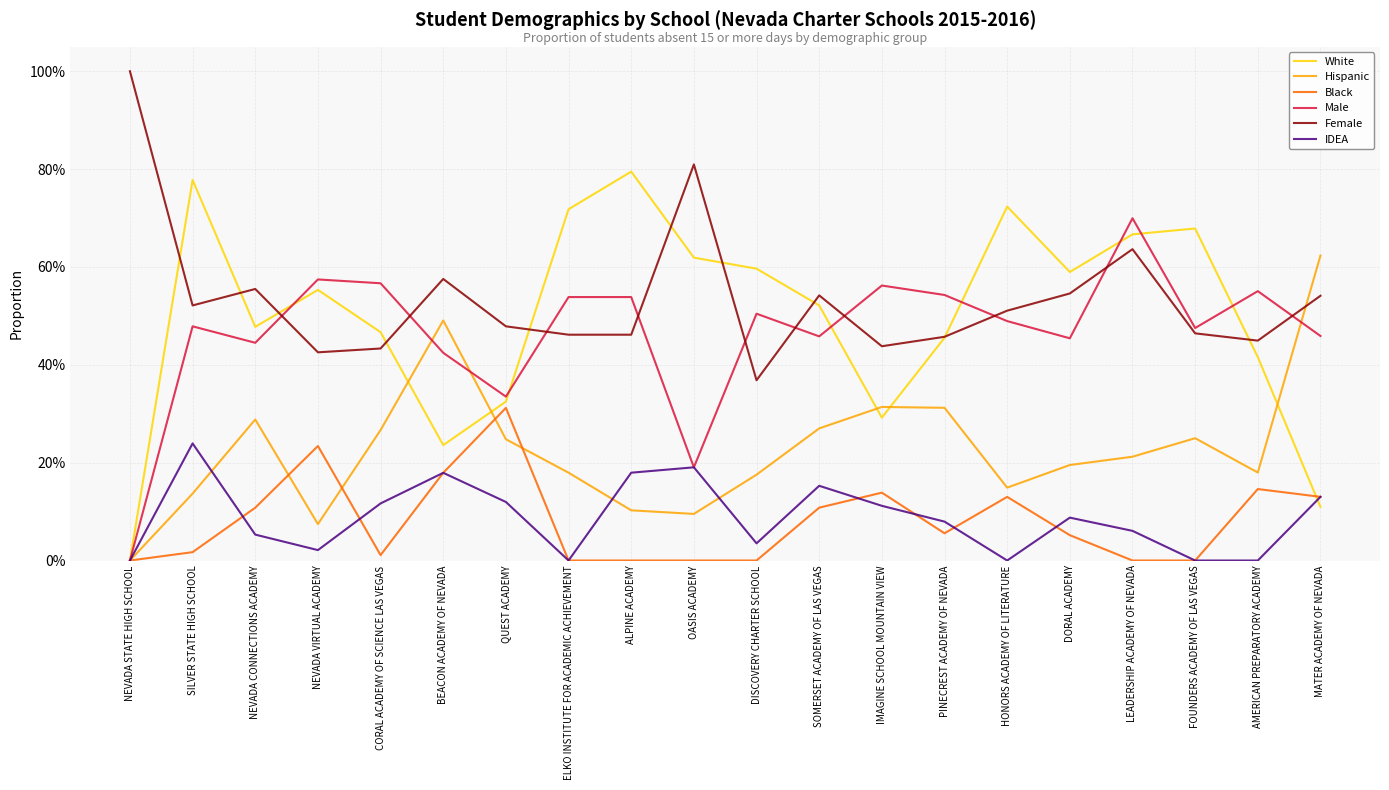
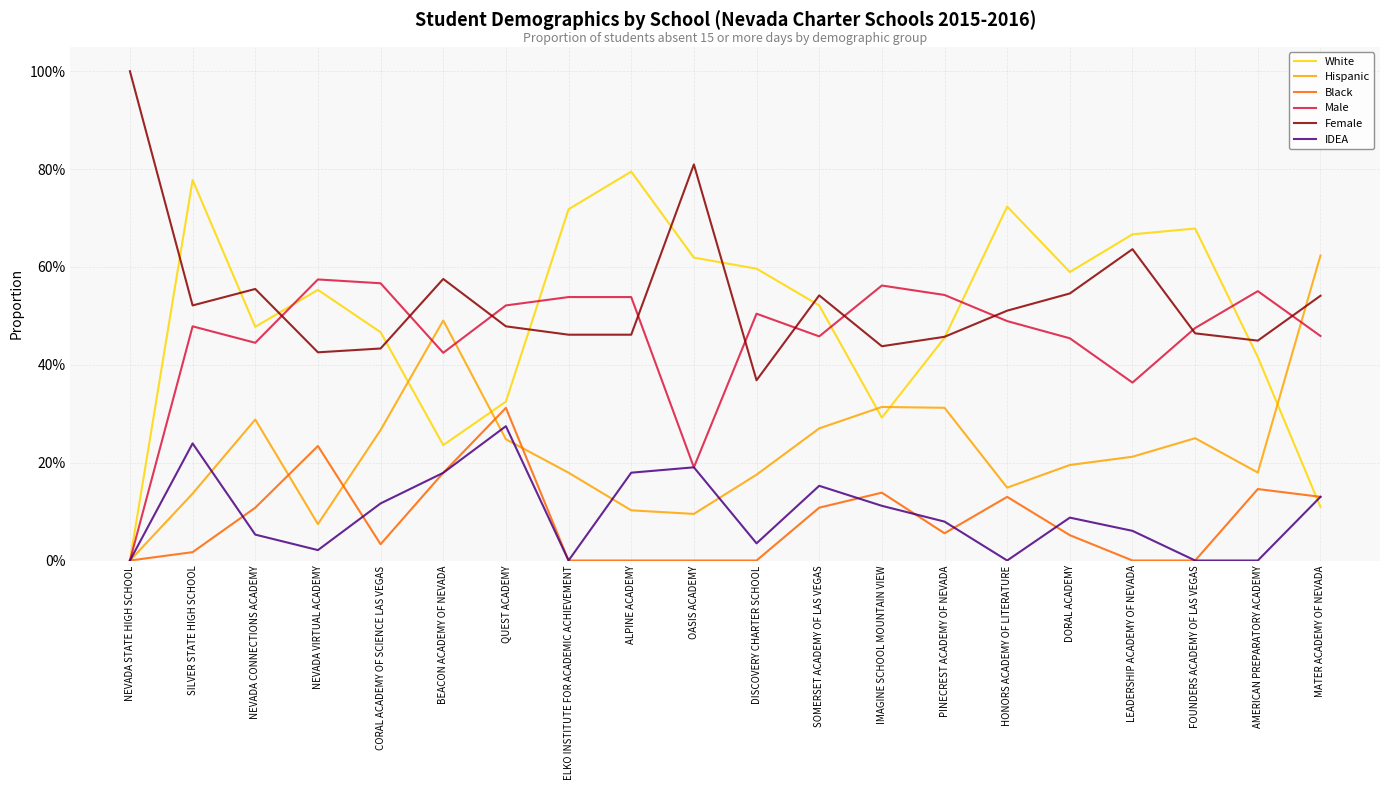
Black, CORAL ACADEMY OF SCIENCE LAS VEGAS: 1% -> 3%
Male, QUEST ACADEMY: 33% -> 52%
IDEA, QUEST ACADEMY: 12% -> 27%
Male, LEADERSHIP ACADEMY OF NEVADA: 70% -> 36%
